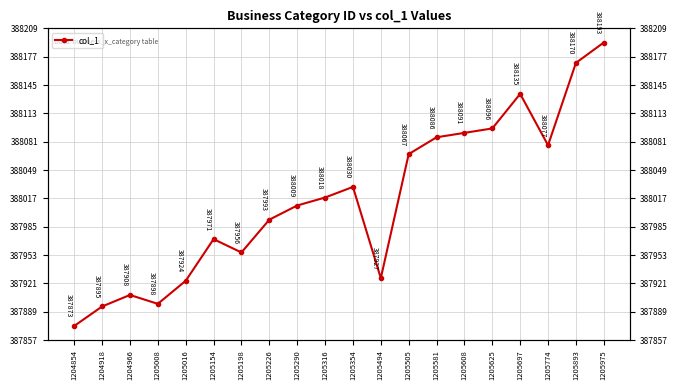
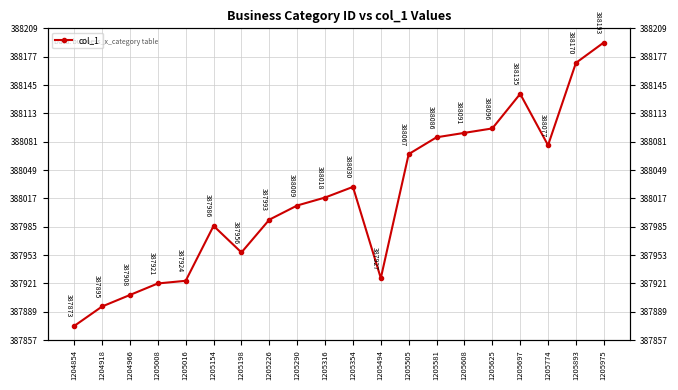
1205008: 387898 -> 387921
1205154: 387971 -> 387986
